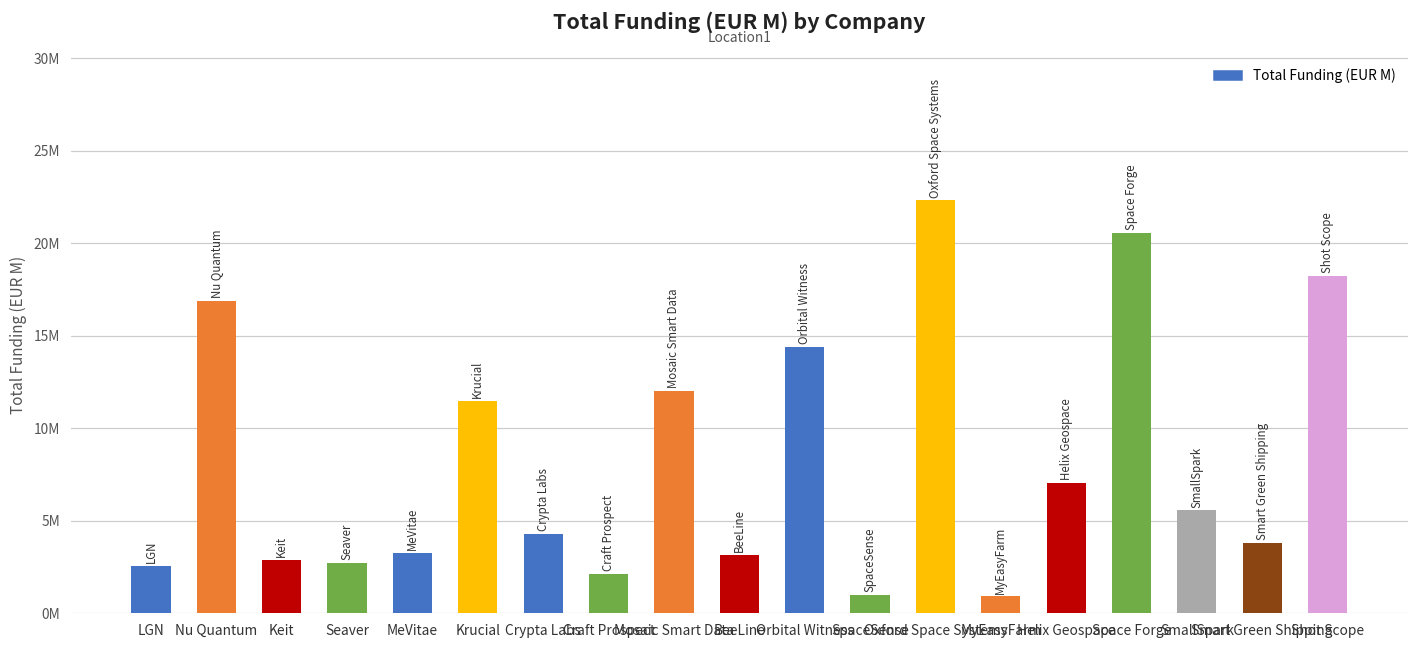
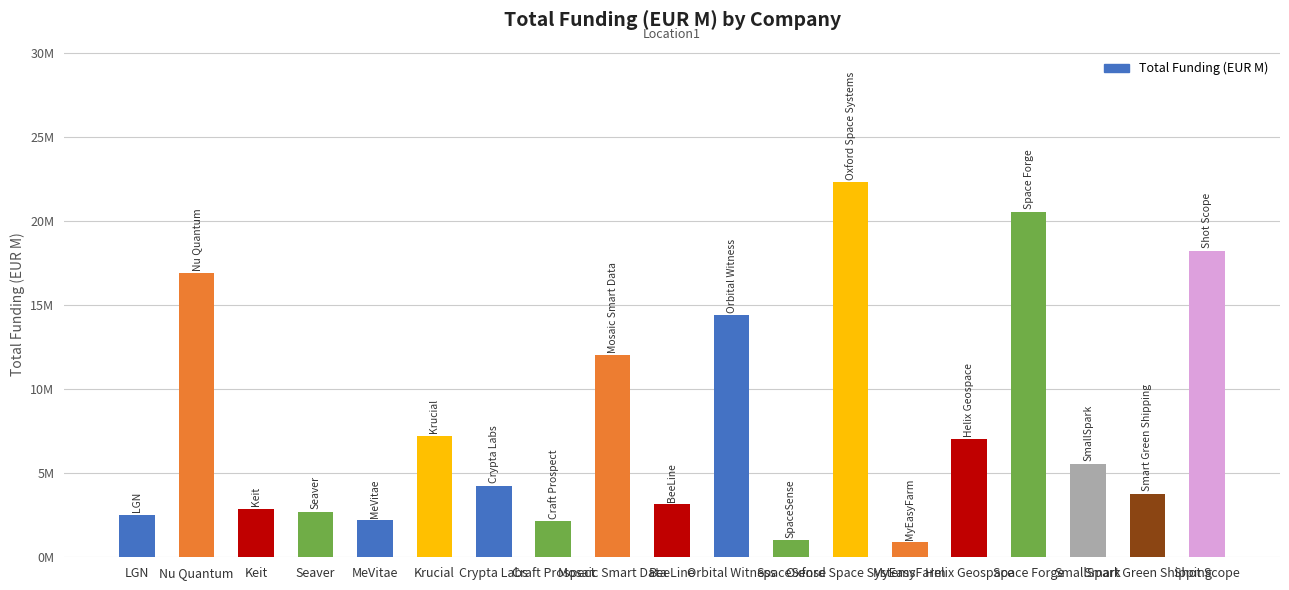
MeVitae: 3200000 -> 2200000
Krucial: 11500000 -> 7200000
